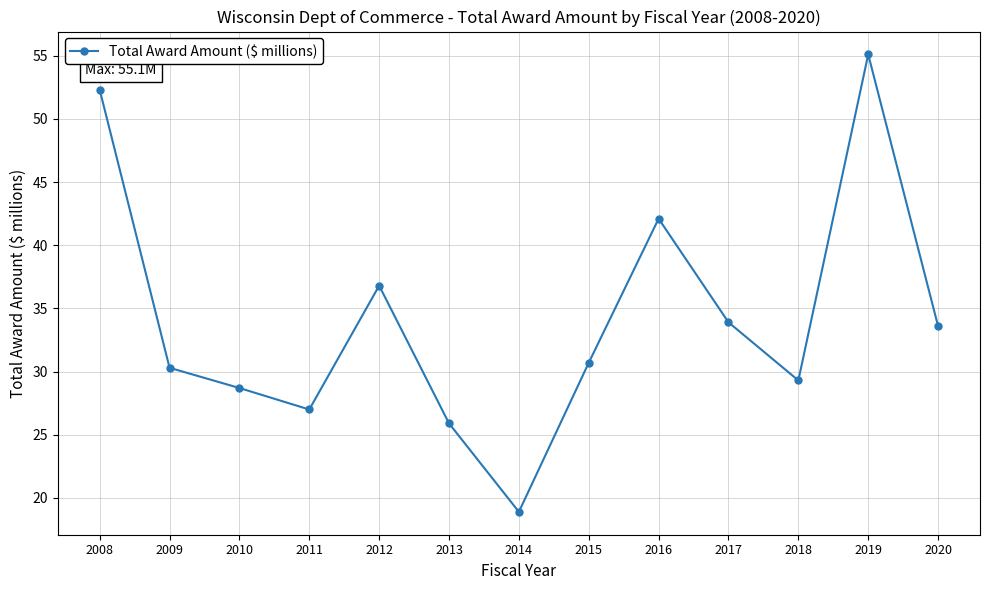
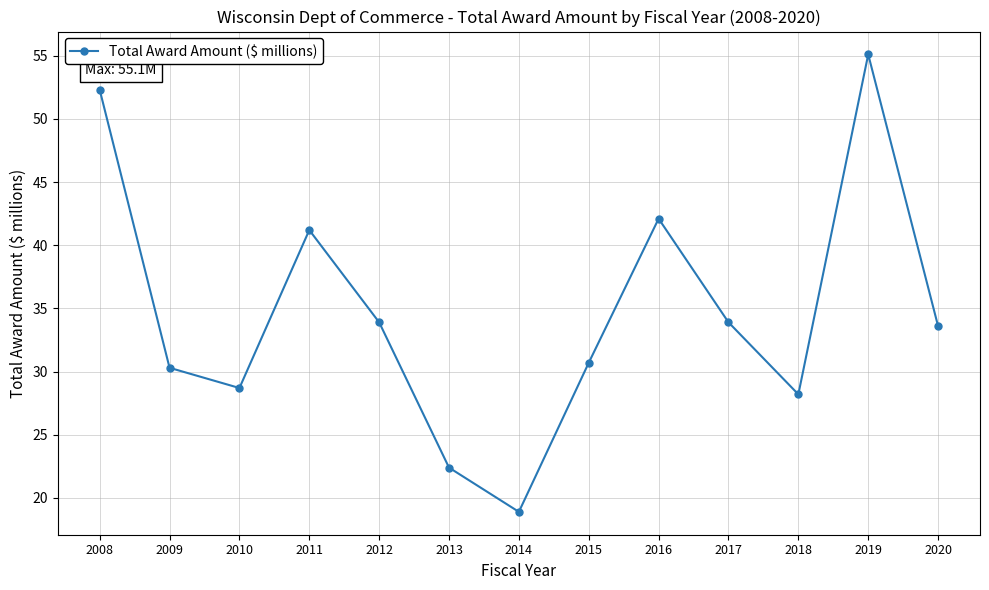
2011: 27.0 -> 41.2
2012: 36.8 -> 33.9
2013: 25.9 -> 22.4
2018: 29.3 -> 28.2
